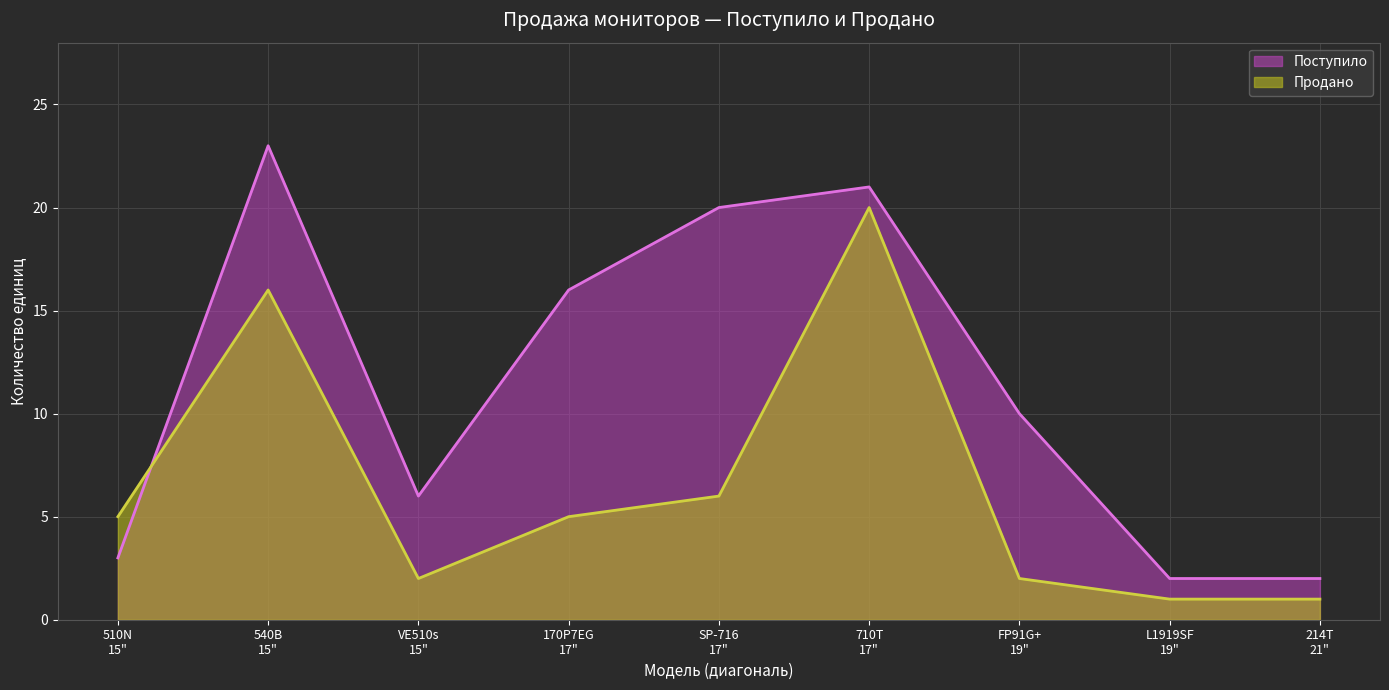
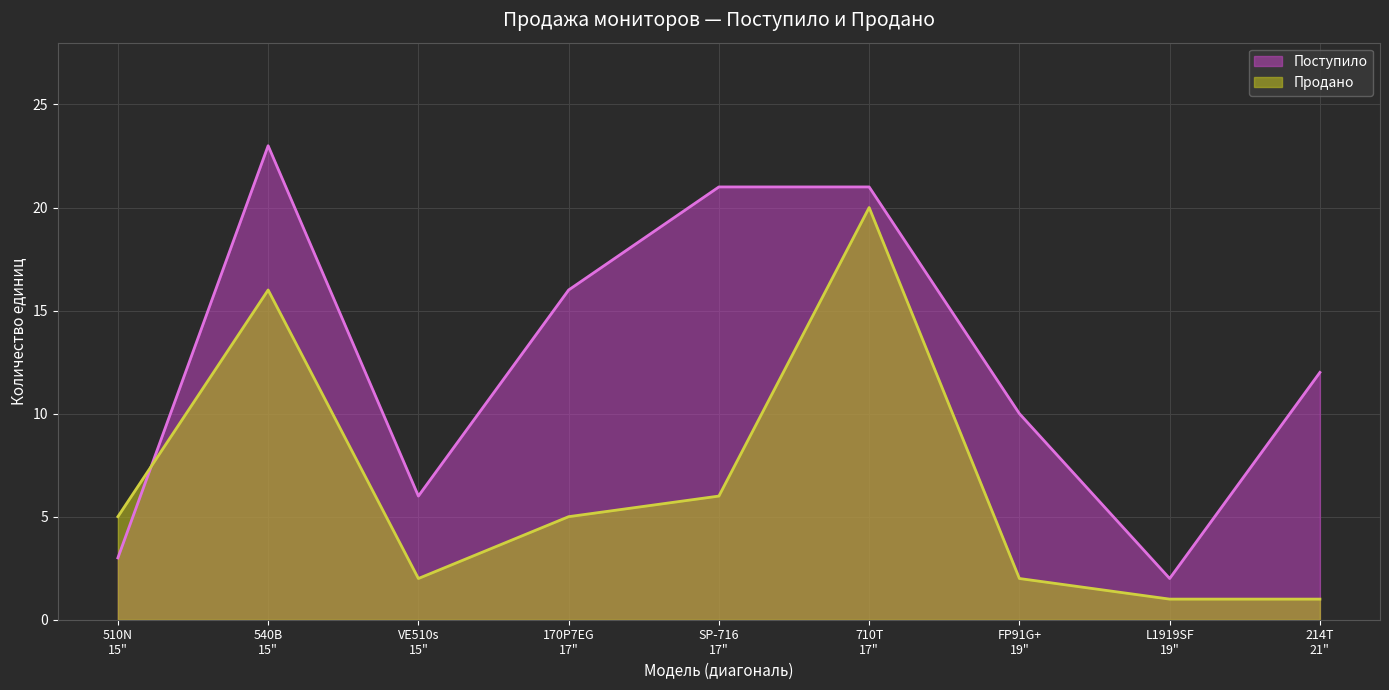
Поступило, SP-716 17": 20 -> 21
Поступило, 214T 21": 2 -> 12
